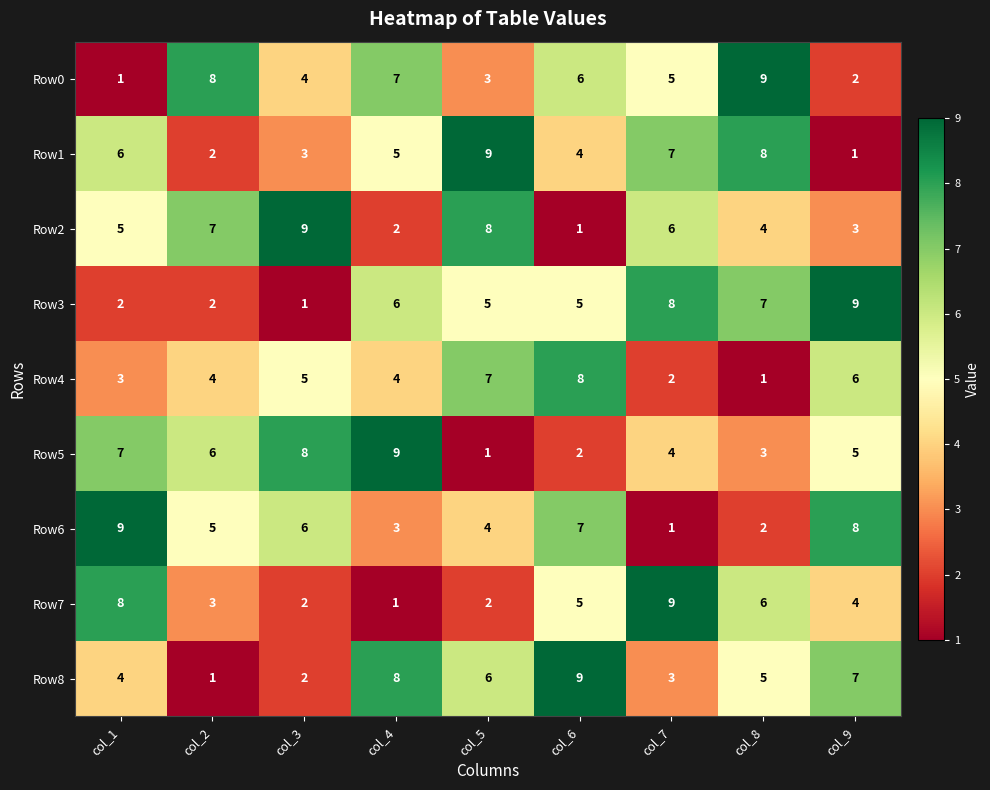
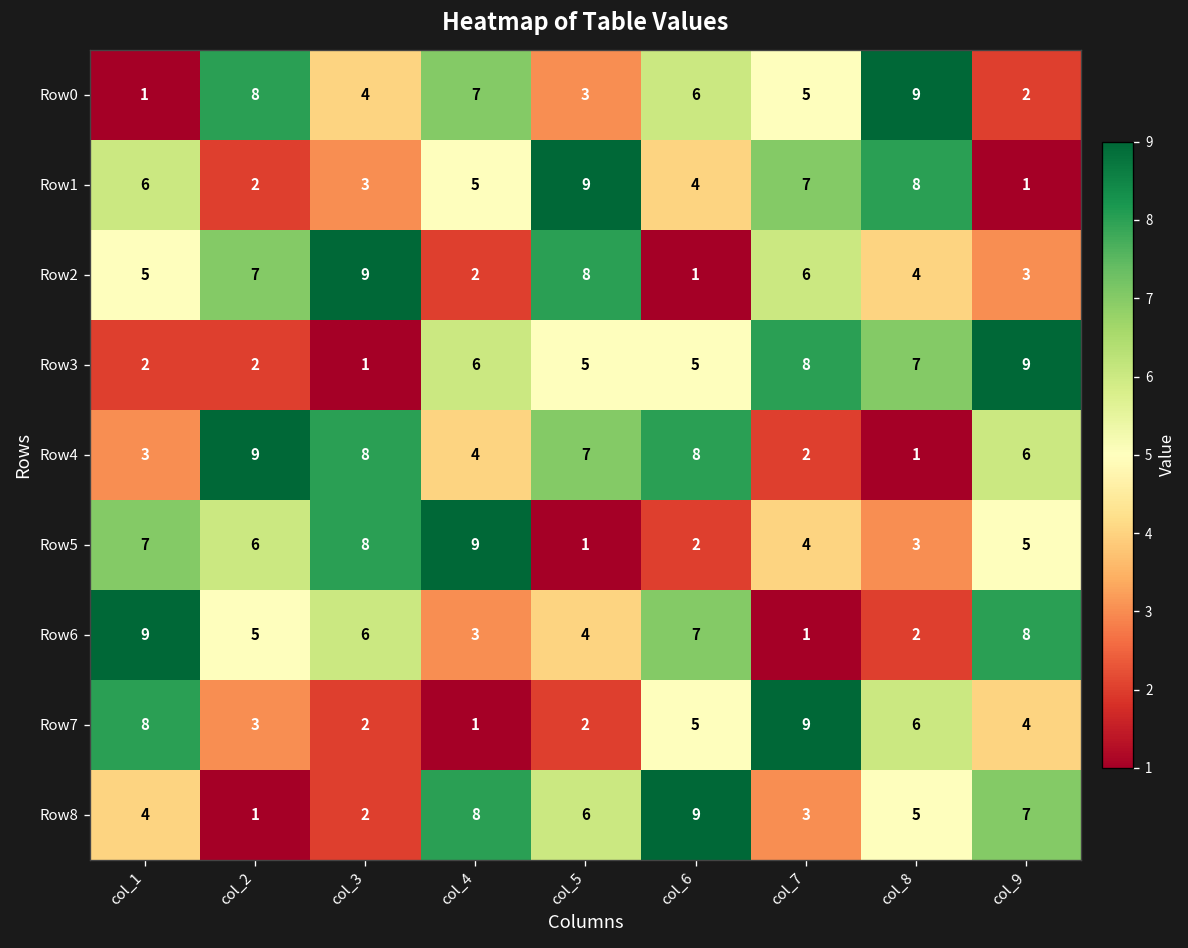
Row4, col_2: 4 -> 9
Row4, col_3: 5 -> 8
